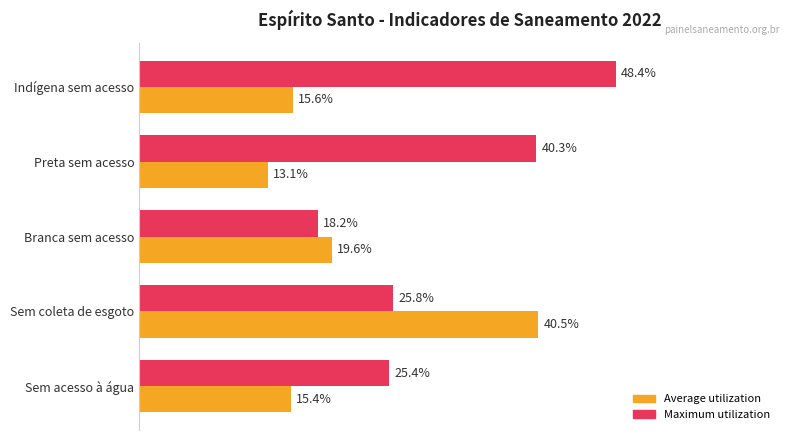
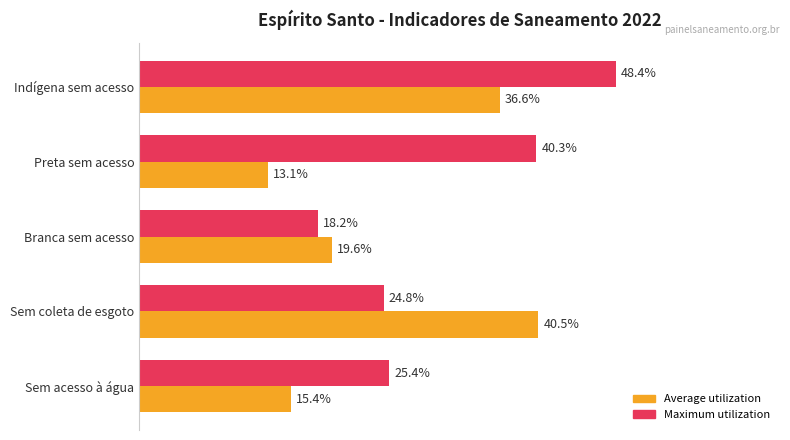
Average utilization, Indígena sem acesso: 15.6% -> 36.6%
Maximum utilization, Sem coleta de esgoto: 25.8% -> 24.8%
